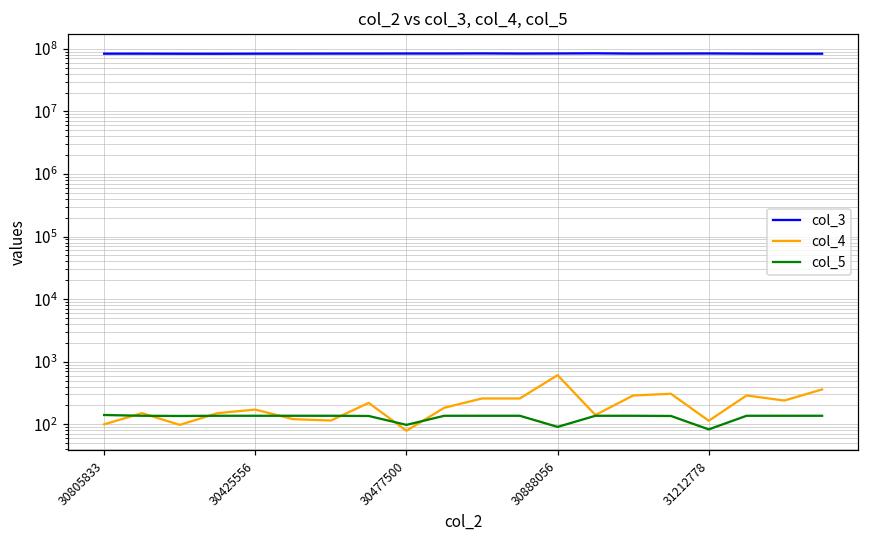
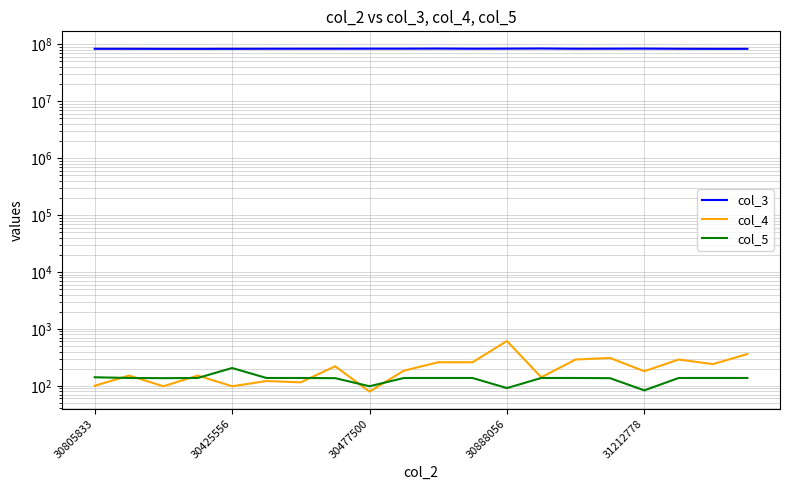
col_4, 30425556: 170 -> 100
col_5, 30425556: 140 -> 210
col_4, 31212778: 110 -> 180
